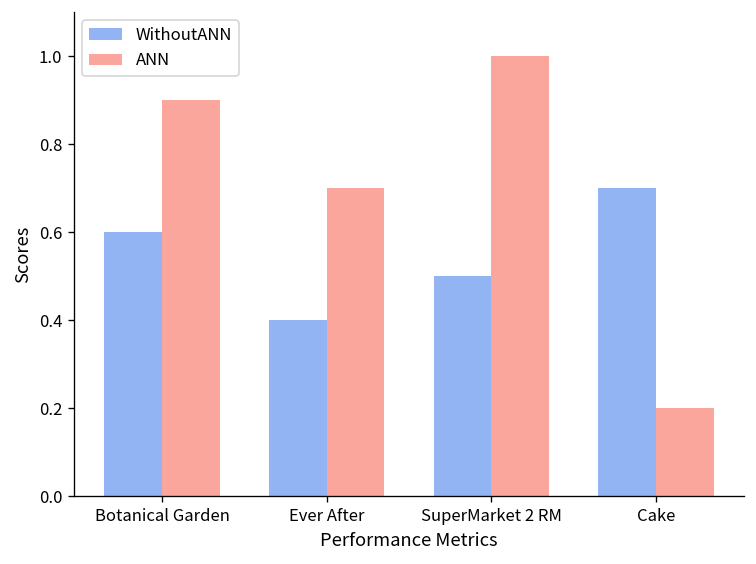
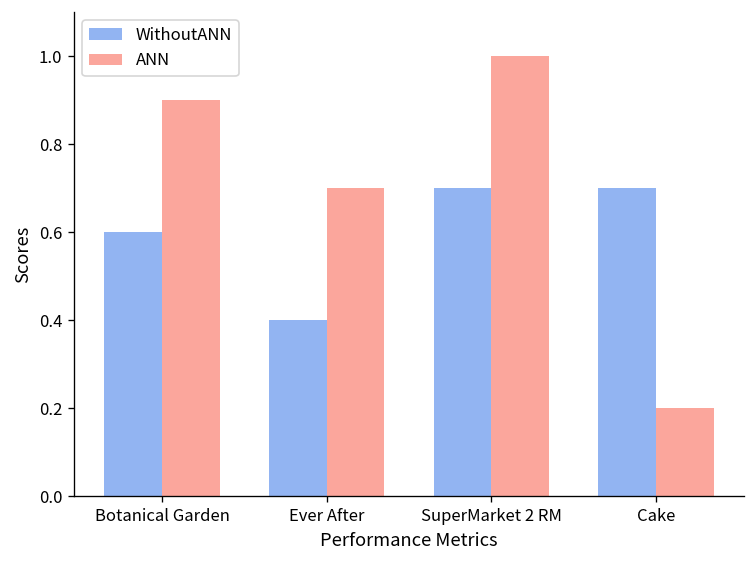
WithoutANN, SuperMarket 2 RM: 0.50 -> 0.70
